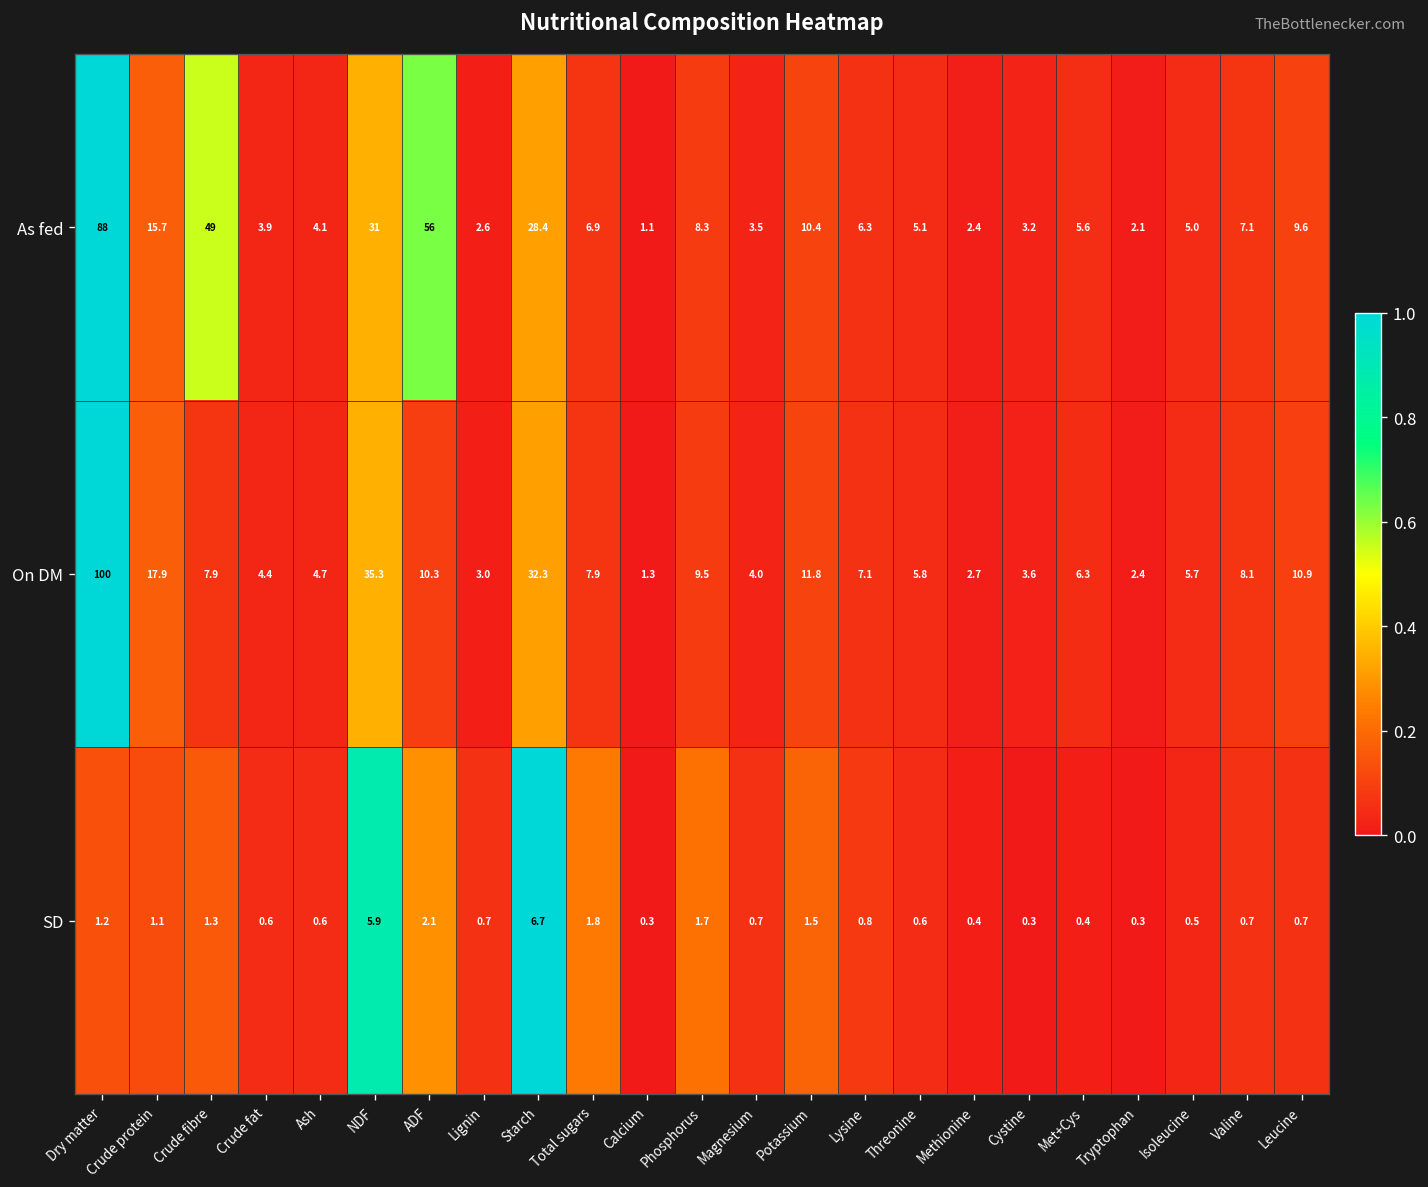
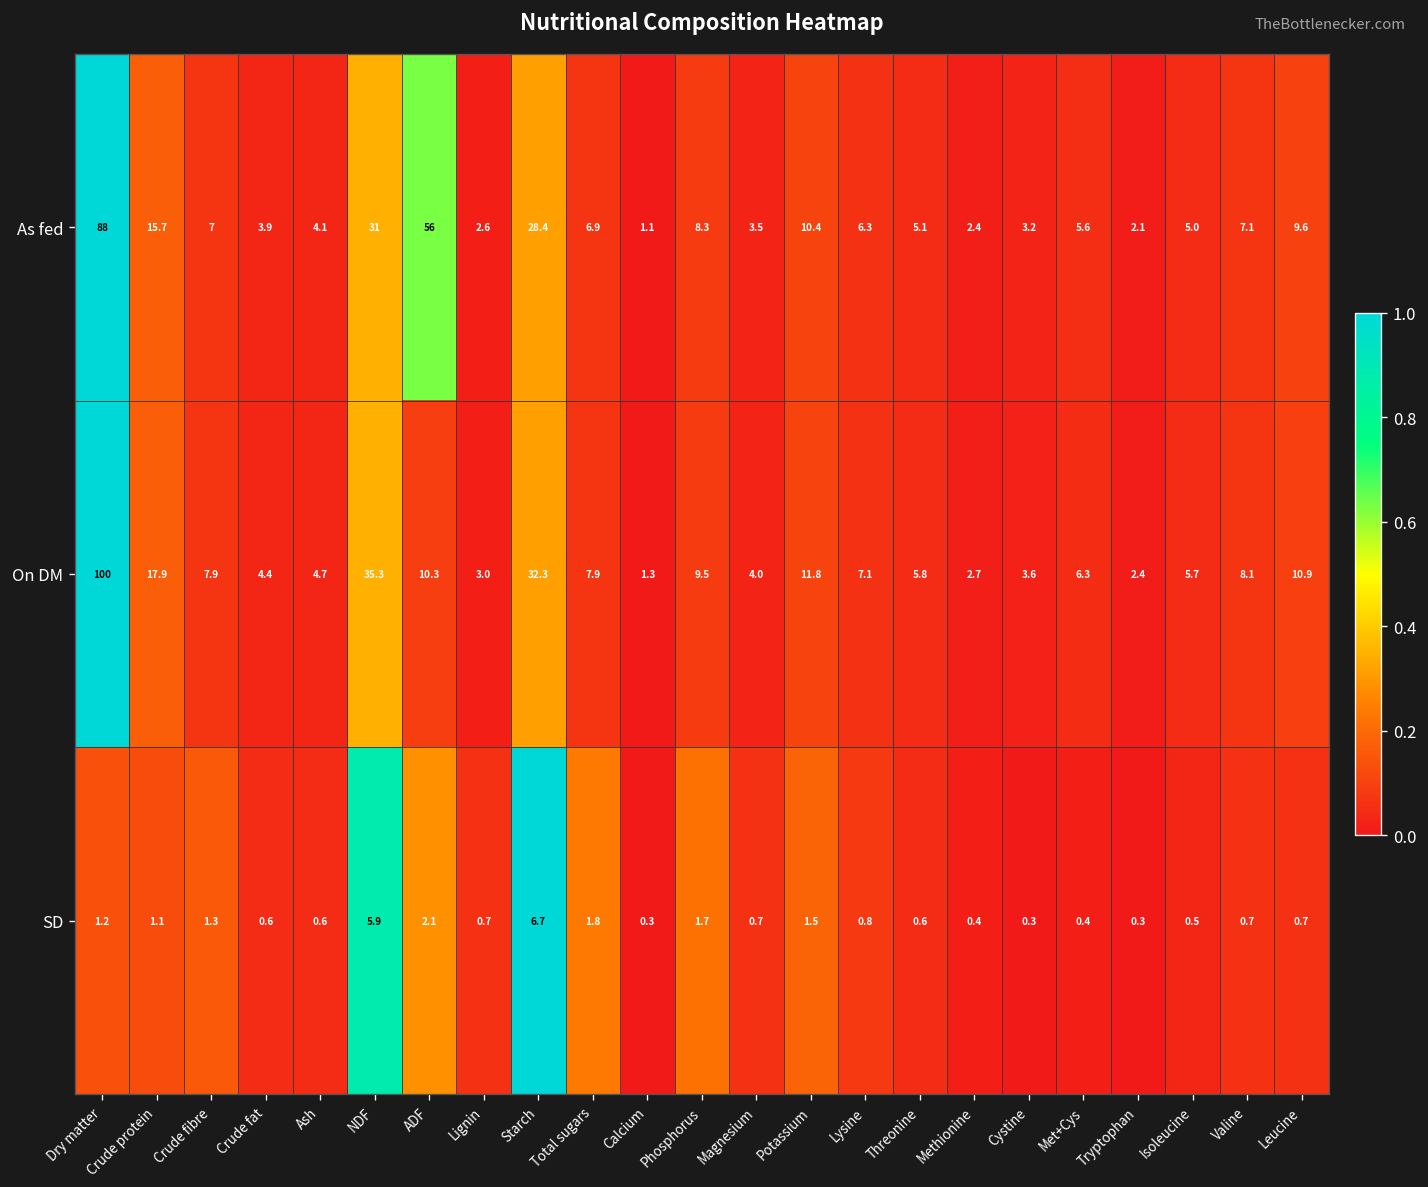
As fed, Crude fibre: 49 -> 7
